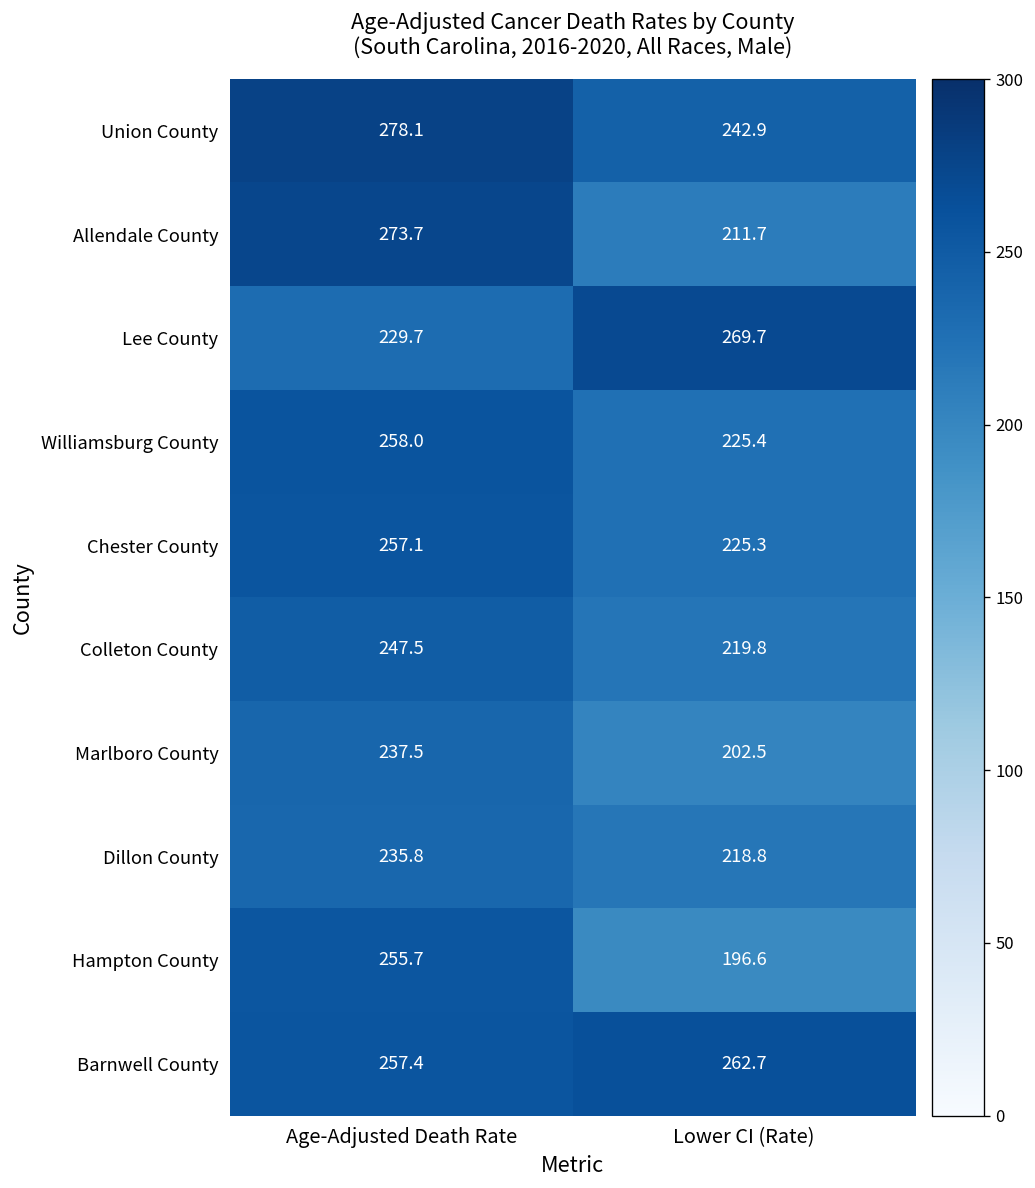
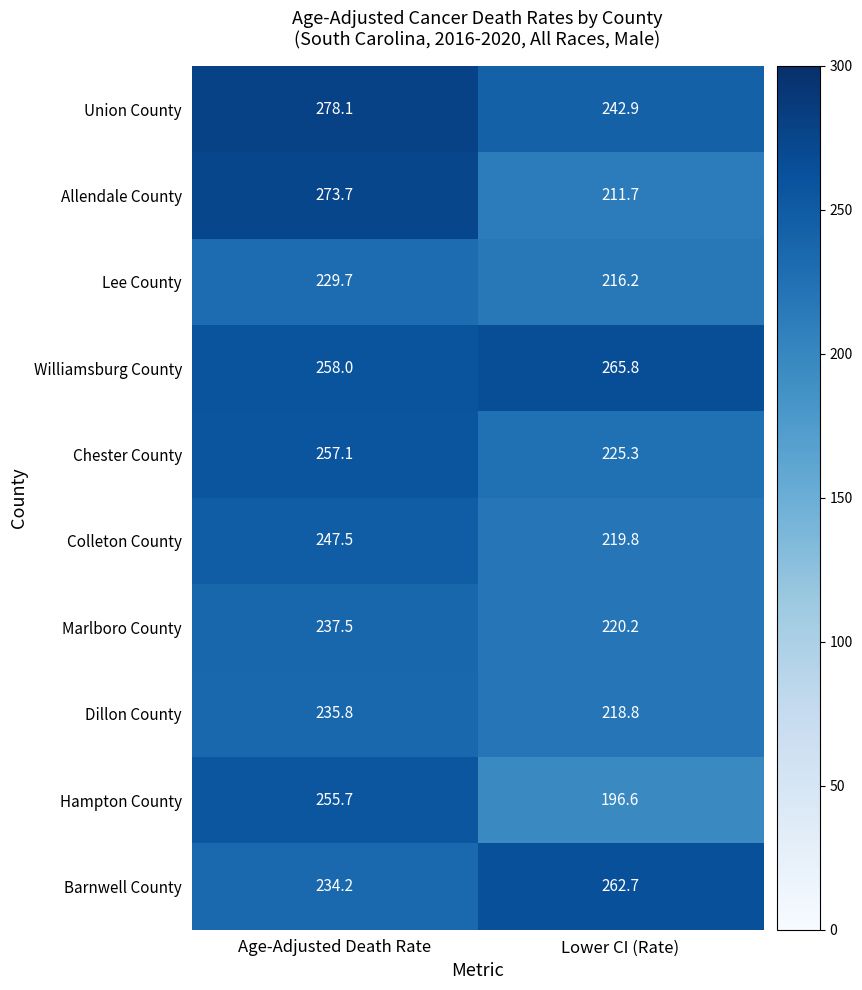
Lee County, Lower CI (Rate): 269.7 -> 216.2
Williamsburg County, Lower CI (Rate): 225.4 -> 265.8
Marlboro County, Lower CI (Rate): 202.5 -> 220.2
Barnwell County, Age-Adjusted Death Rate: 257.4 -> 234.2
